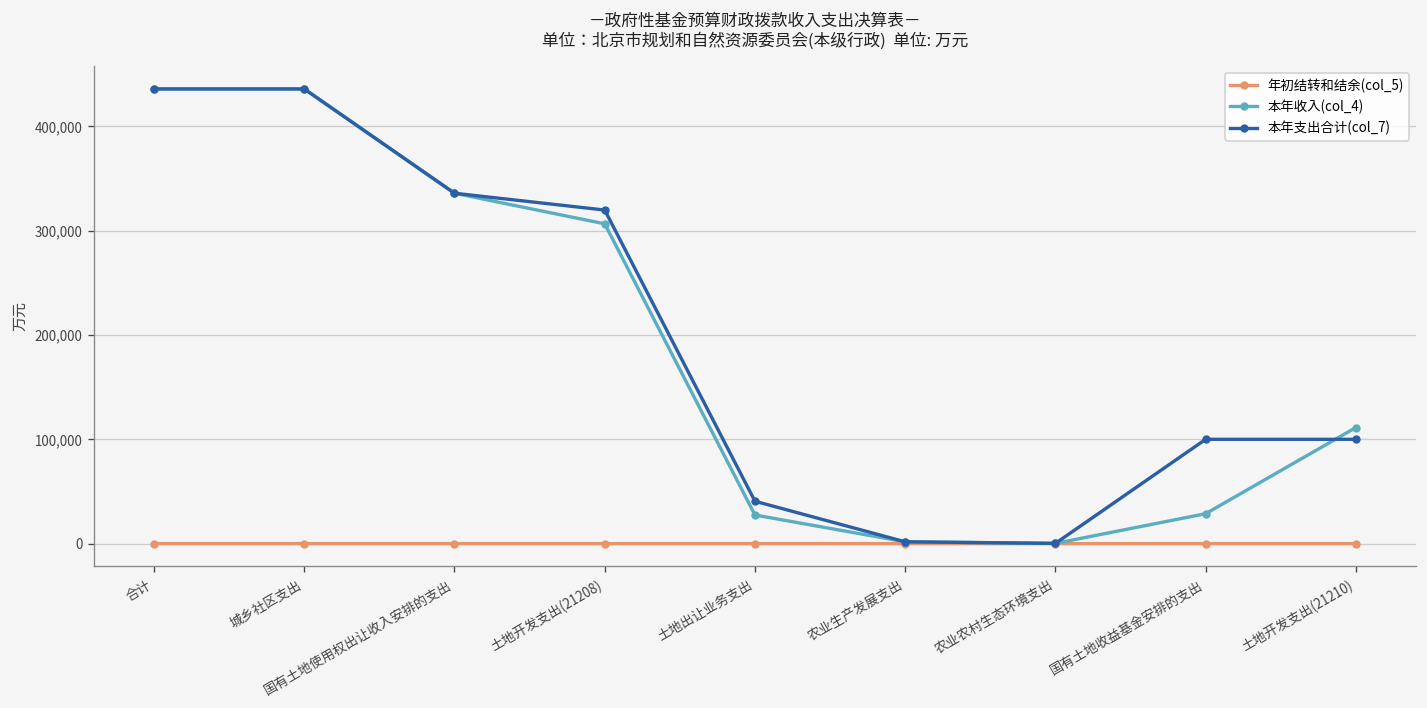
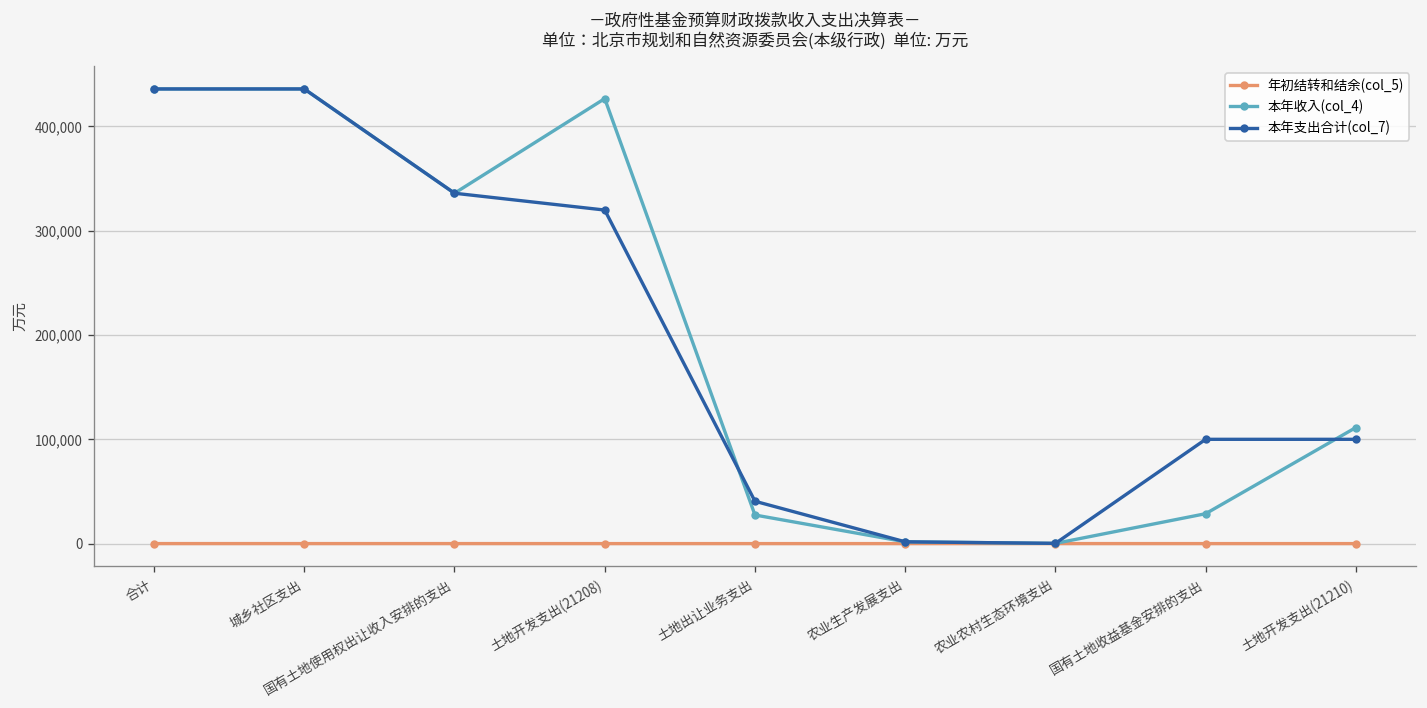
本年收入(col_4), 土地开发支出(21208): 310,000 -> 430,000
